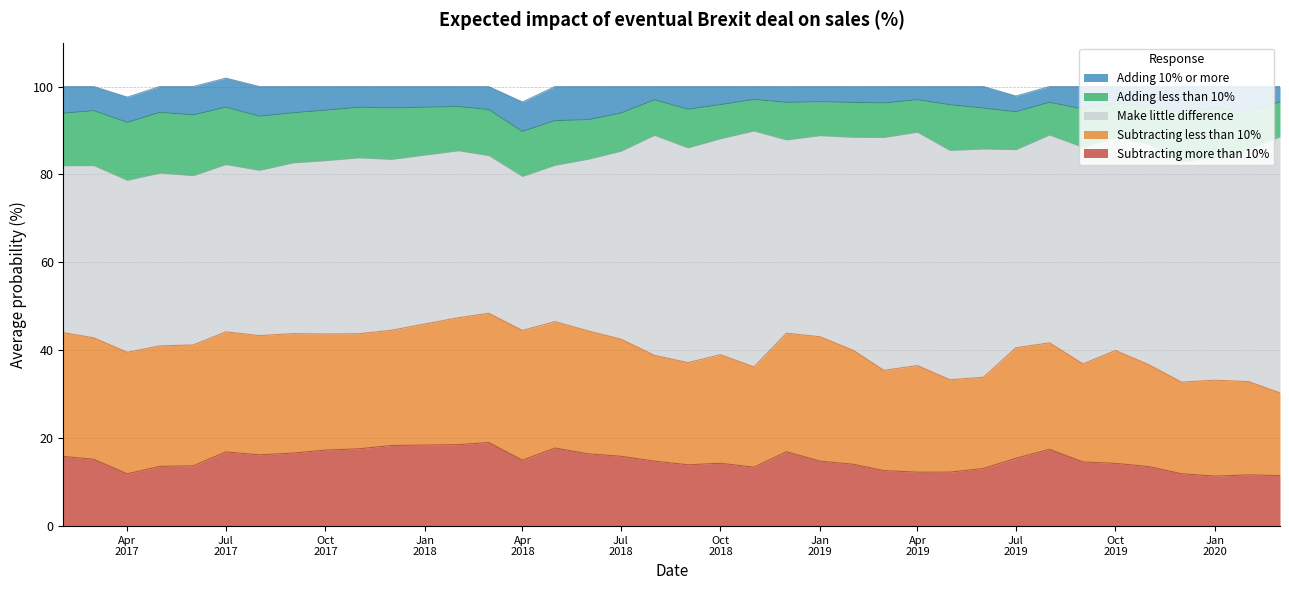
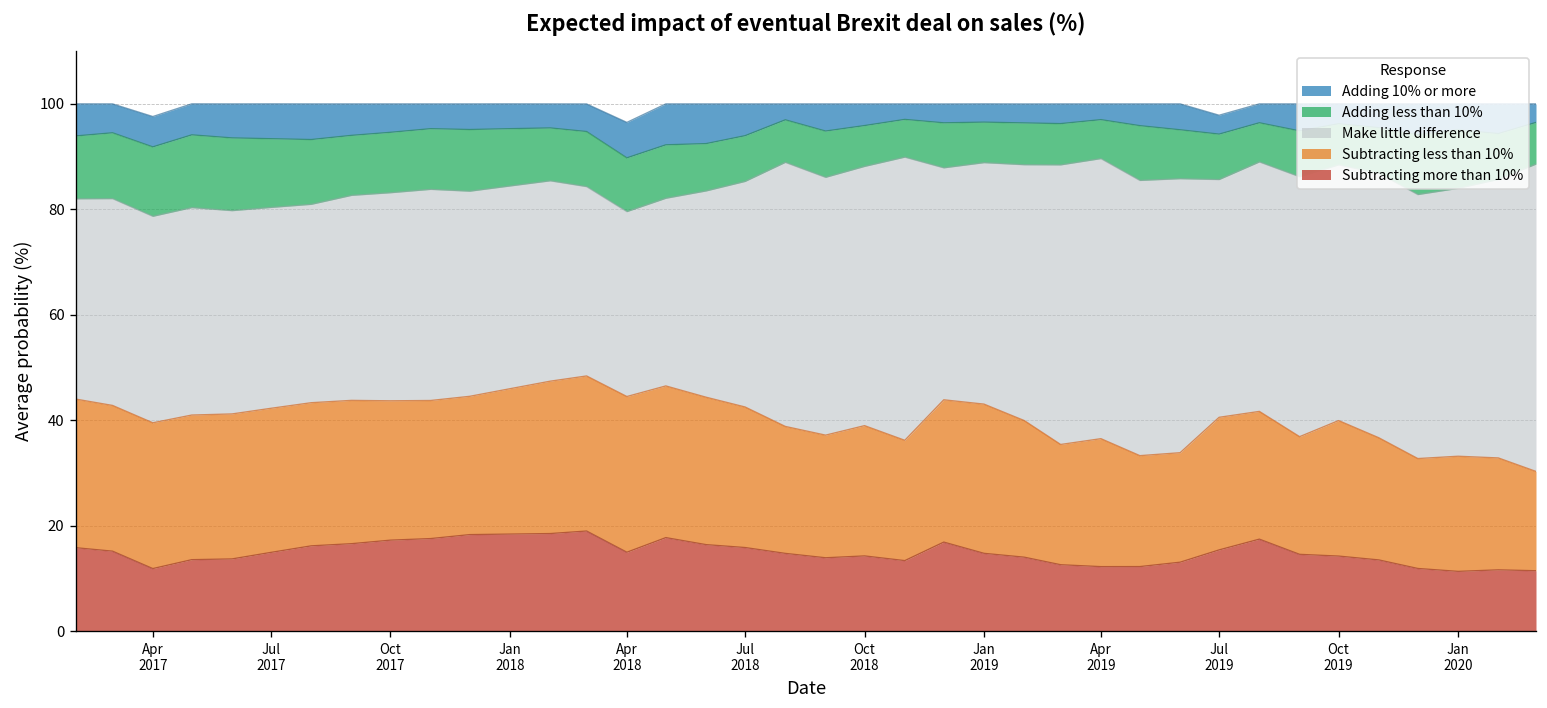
Subtracting more than 10%, Jul 2017: 17 -> 15
